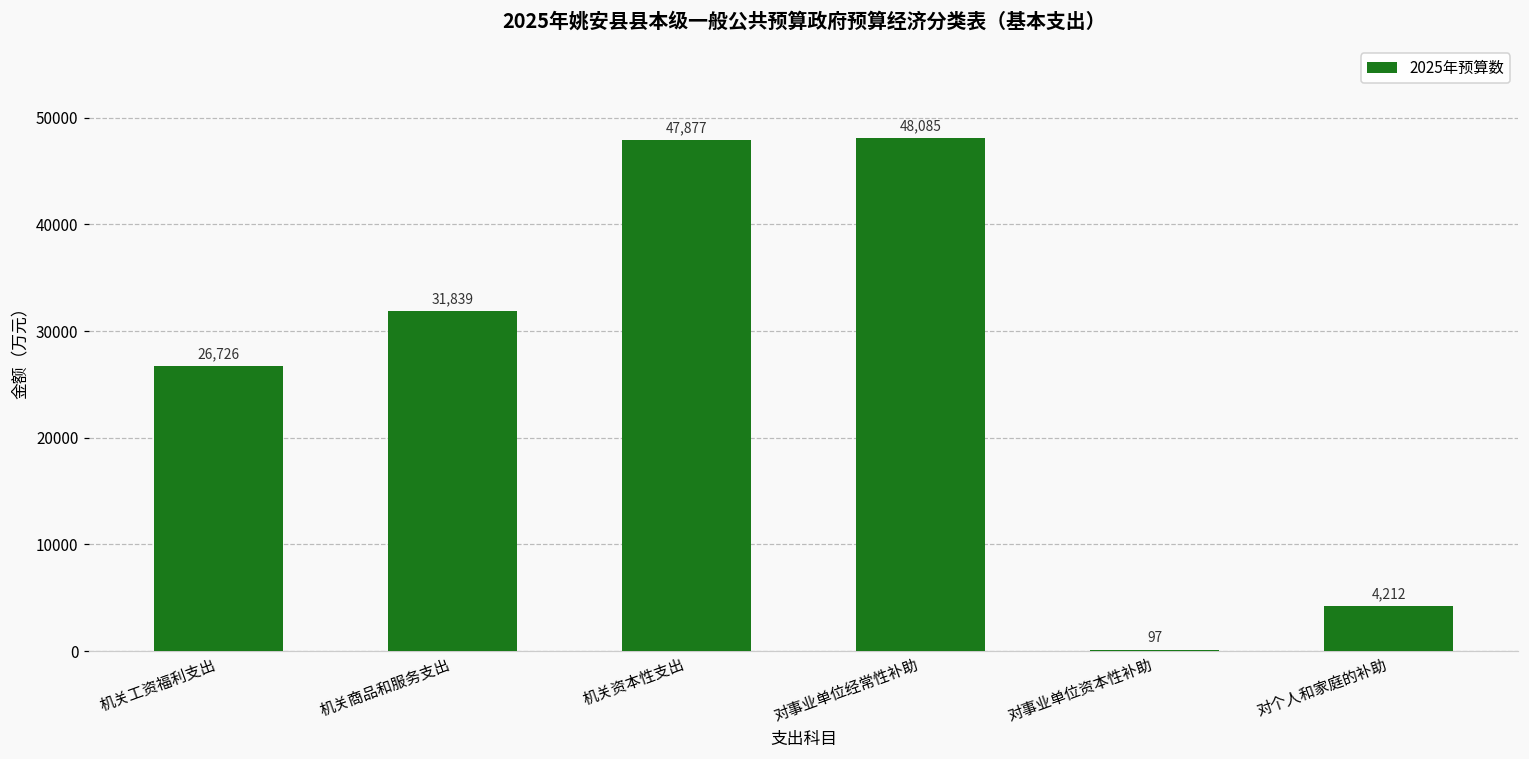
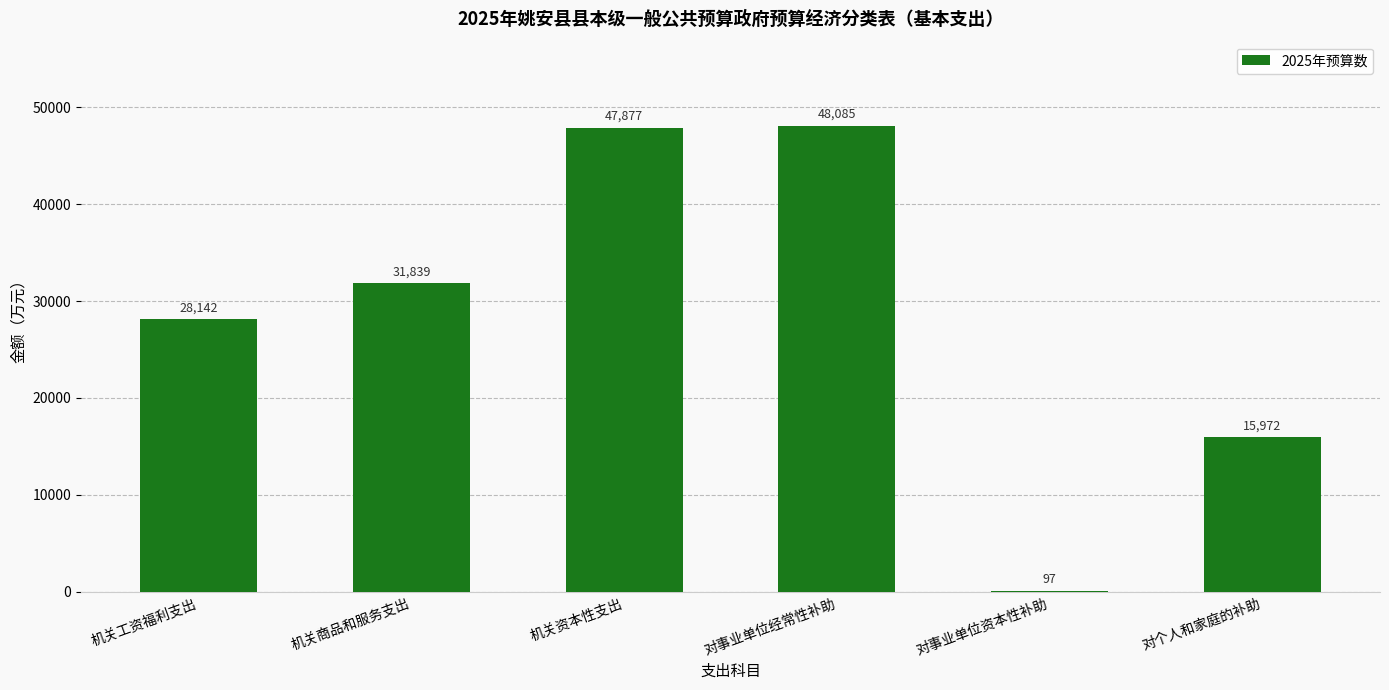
机关工资福利支出: 26,726 -> 28,142
对个人和家庭的补助: 4,212 -> 15,972
